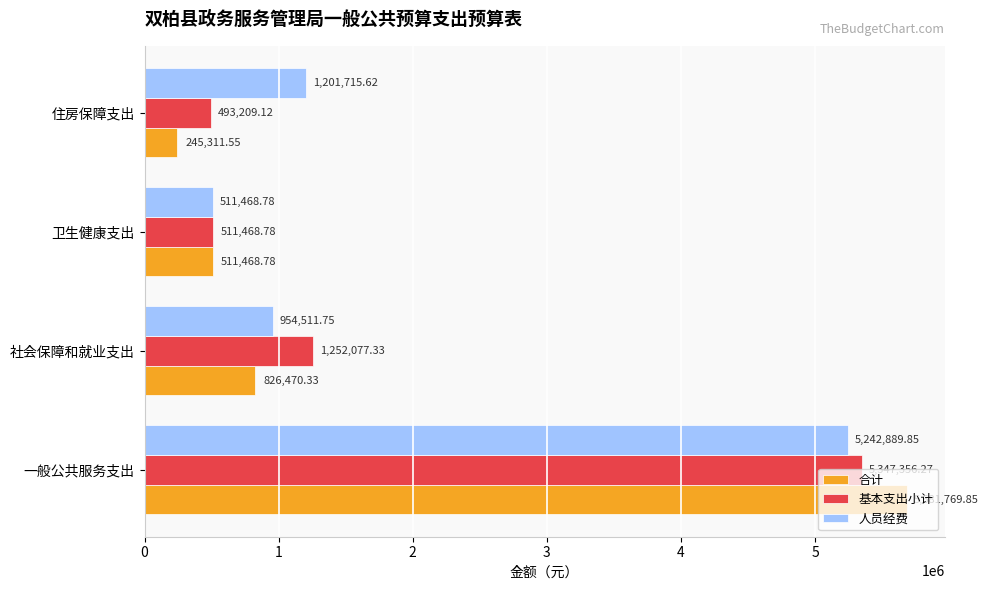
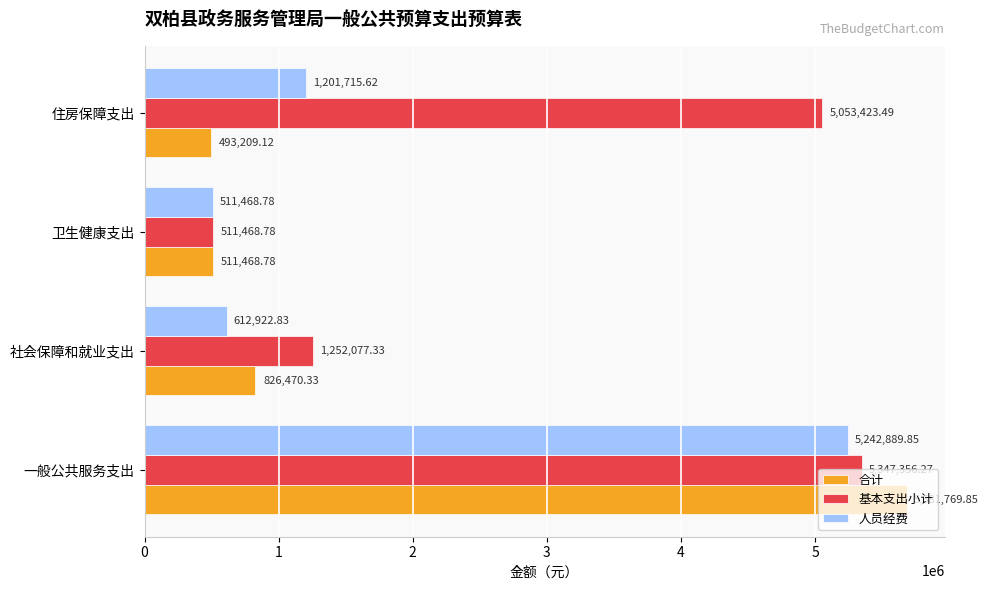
基本支出小计, 住房保障支出: 493,209.12 -> 5,053,423.49
合计, 住房保障支出: 245,311.55 -> 493,209.12
人员经费, 社会保障和就业支出: 954,511.75 -> 612,922.83
